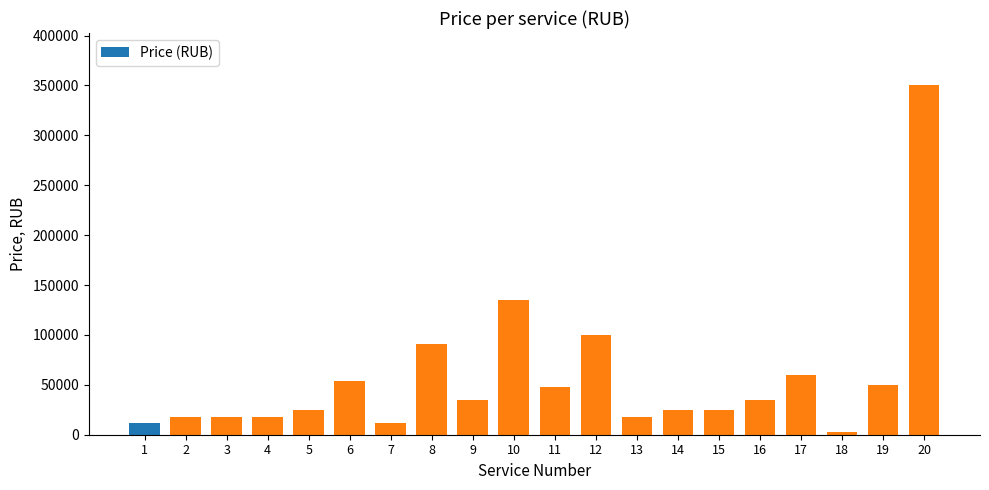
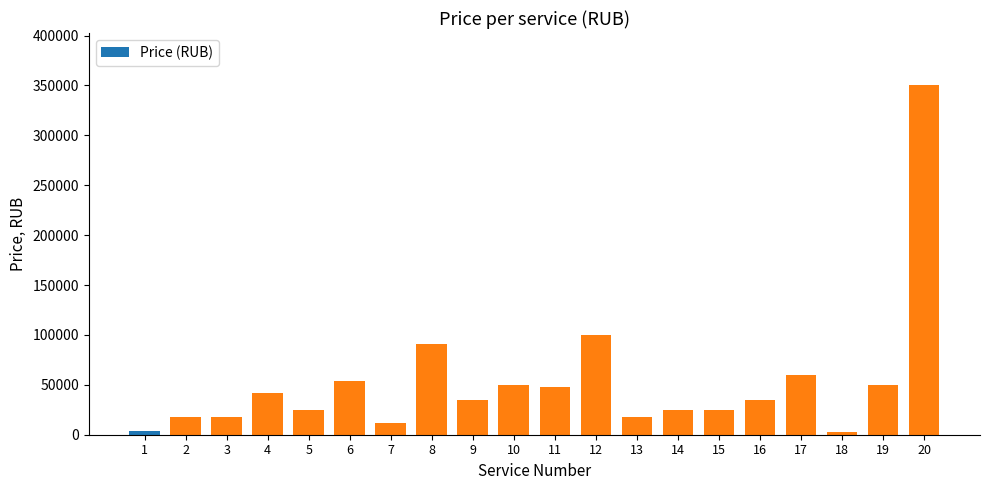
1: 10000 -> 0
4: 20000 -> 40000
10: 140000 -> 50000
